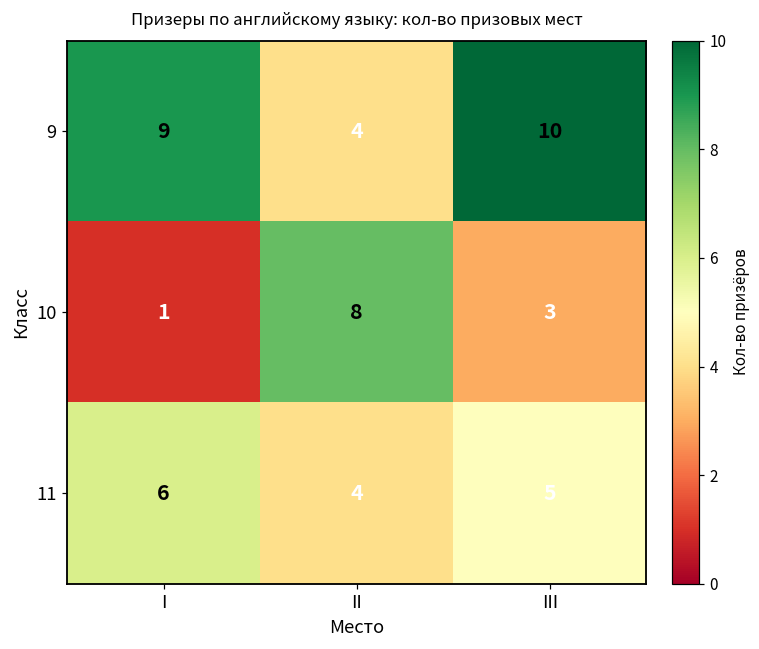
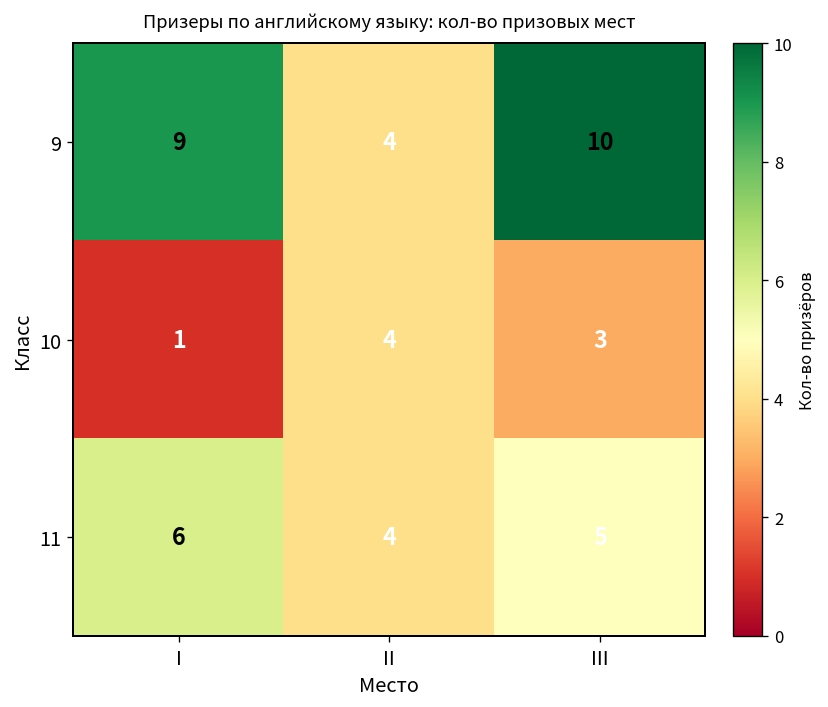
10, II: 8 -> 4
